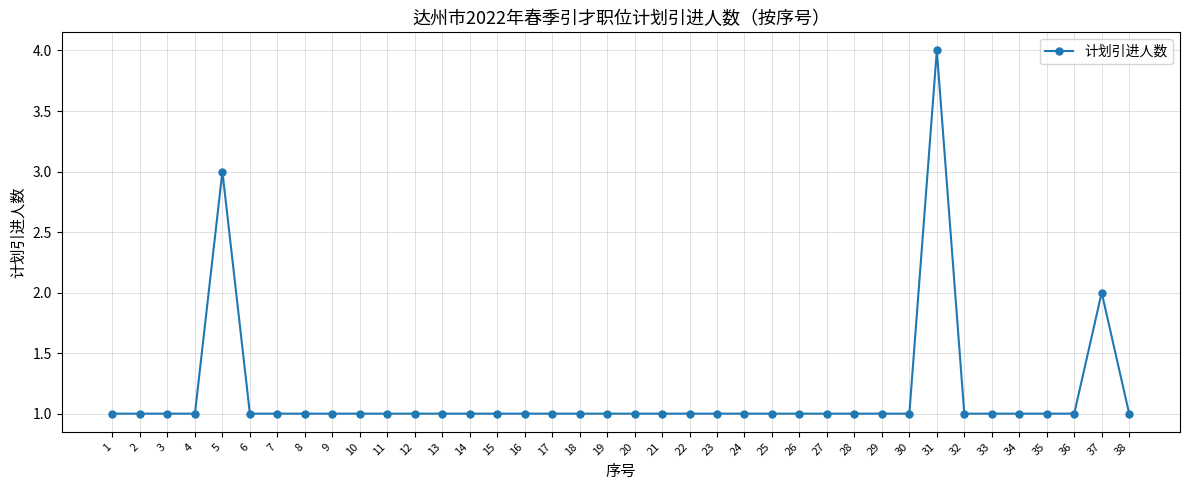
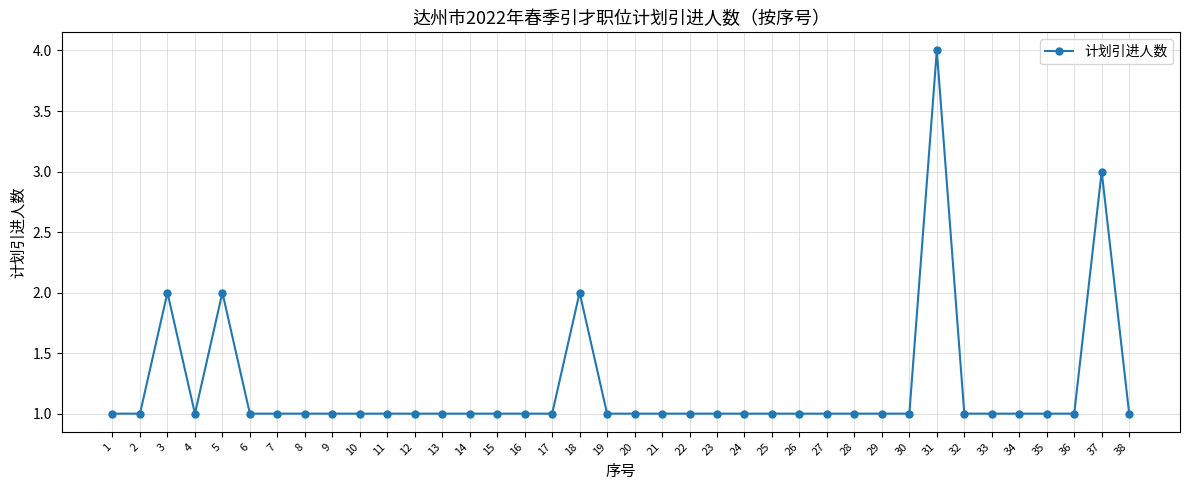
3: 1 -> 2
5: 3 -> 2
18: 1 -> 2
37: 2 -> 3
